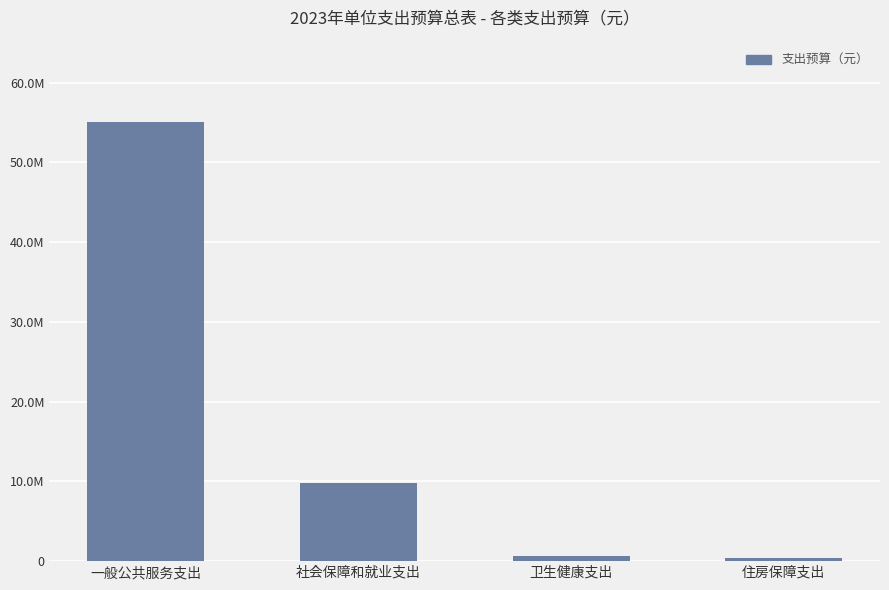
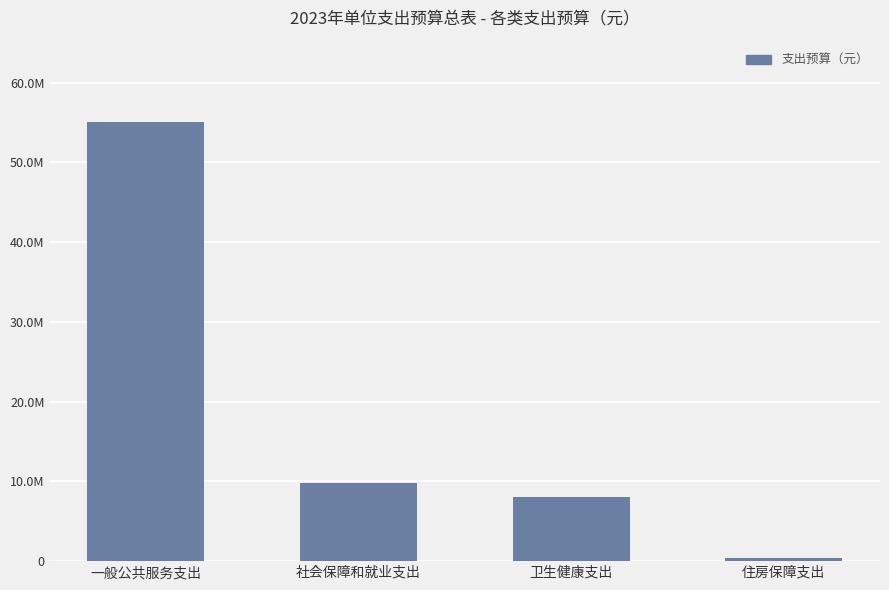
卫生健康支出: 1000000 -> 8000000
